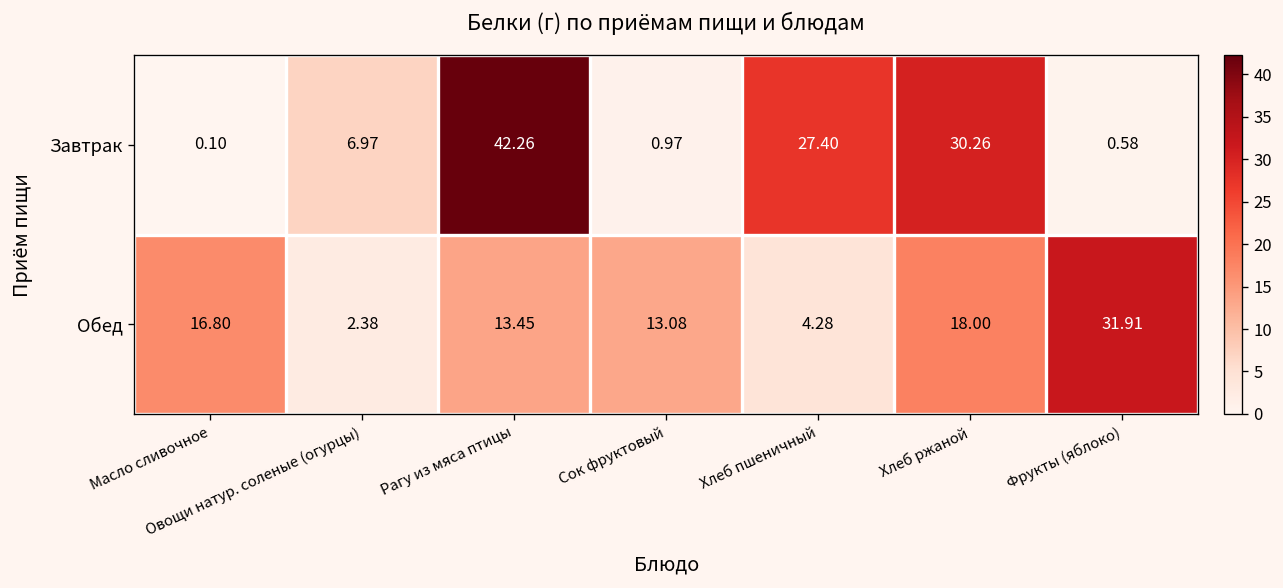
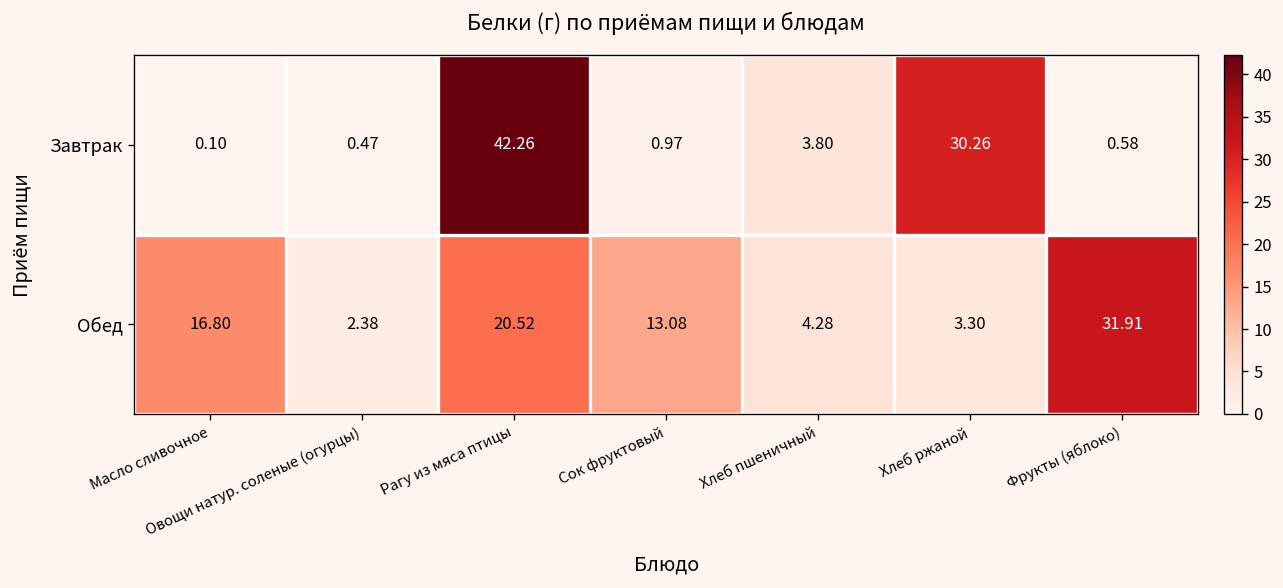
Завтрак, Овощи натур. соленые (огурцы): 6.97 -> 0.47
Завтрак, Хлеб пшеничный: 27.40 -> 3.80
Обед, Рагу из мяса птицы: 13.45 -> 20.52
Обед, Хлеб ржаной: 18.00 -> 3.30
